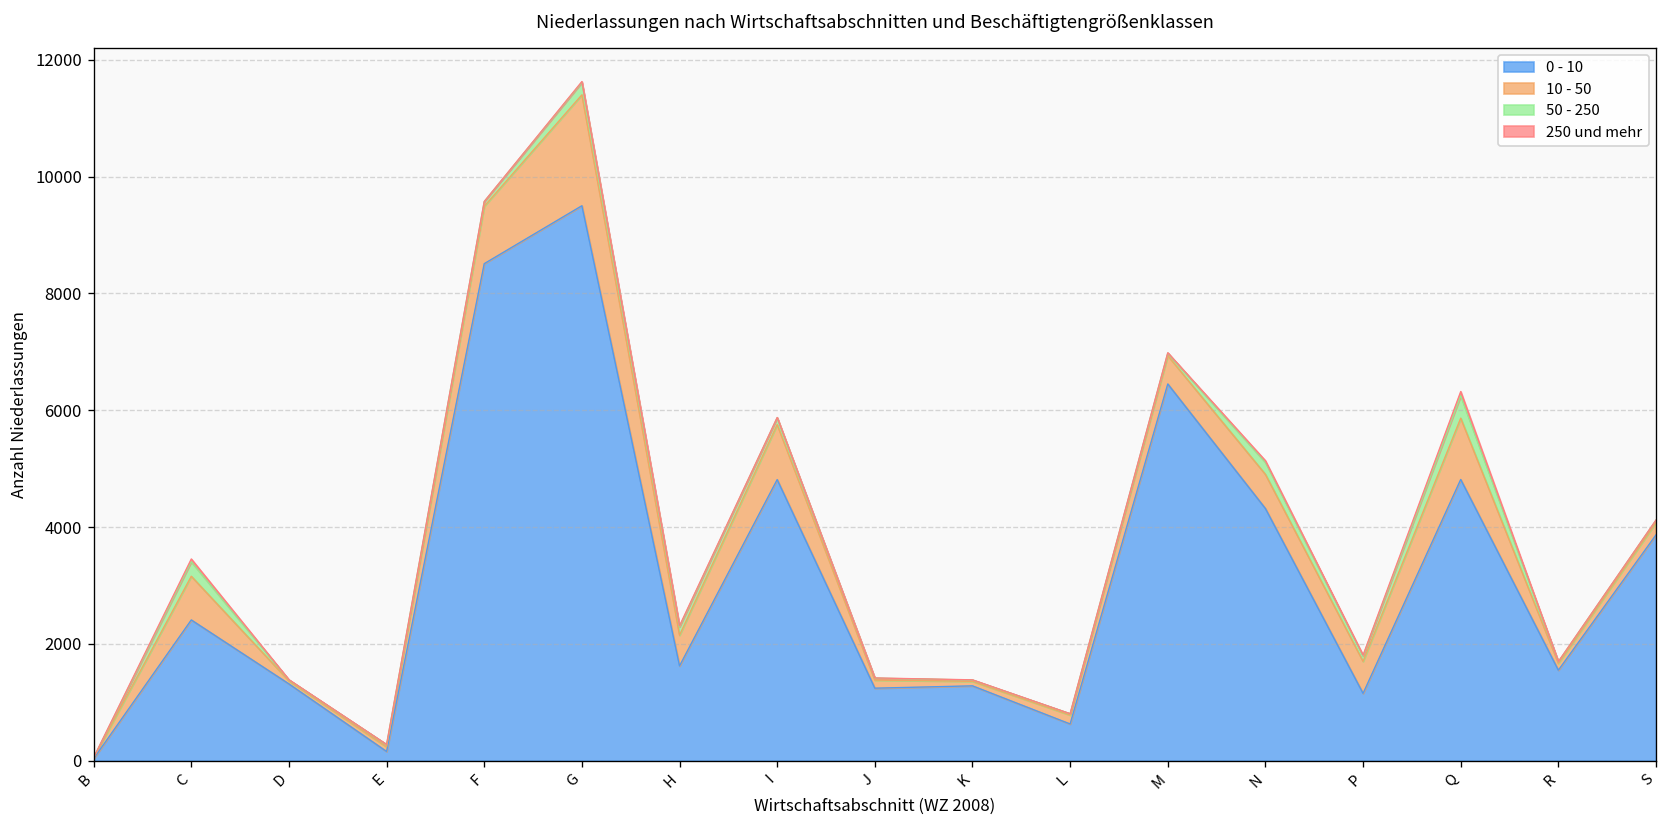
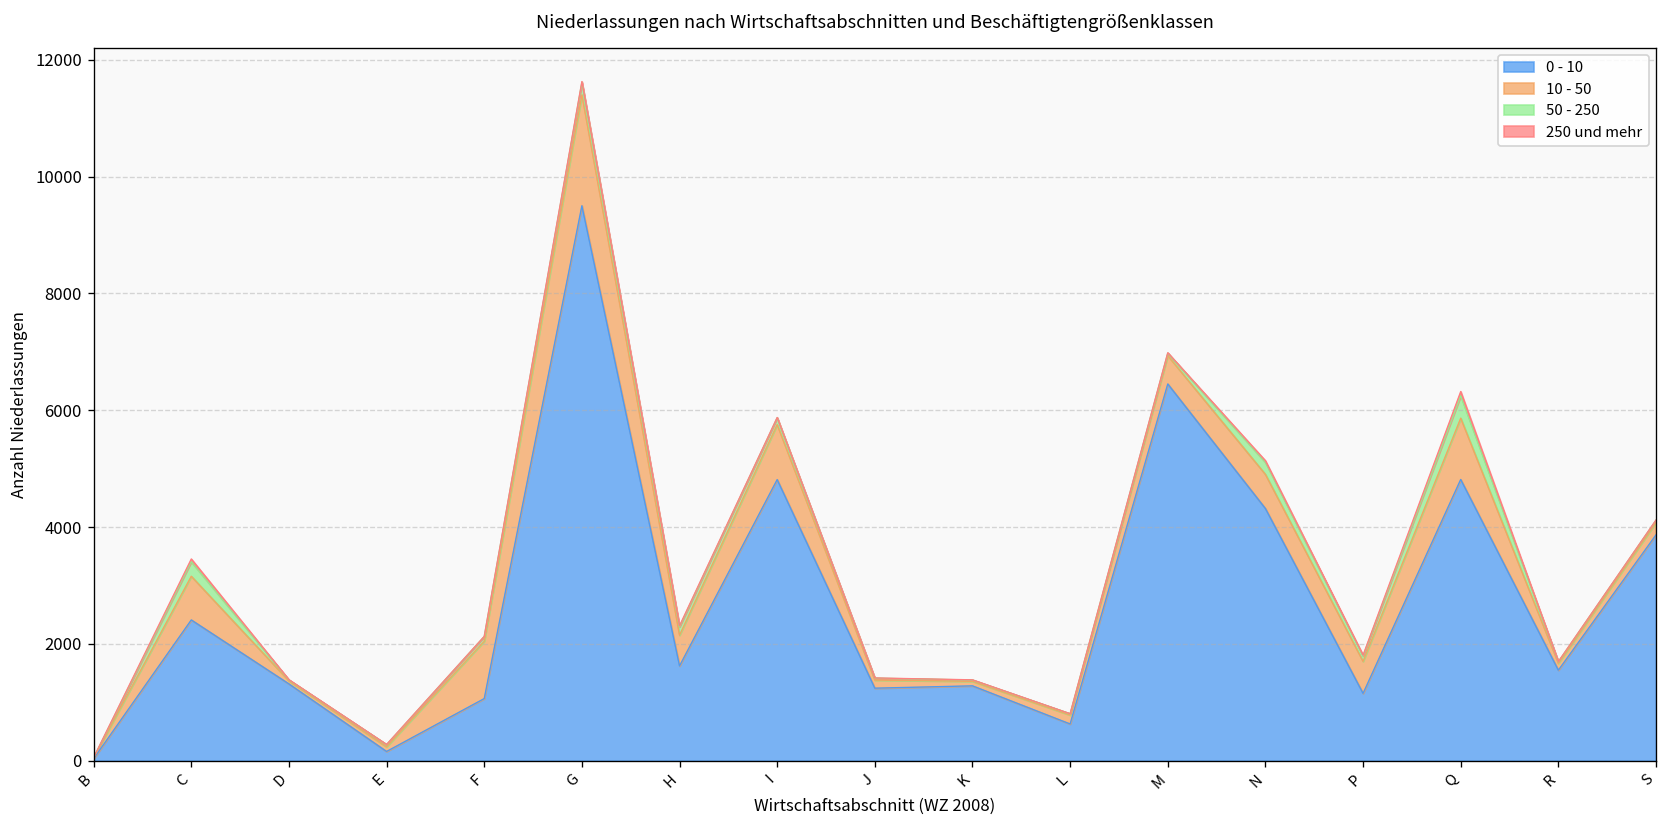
0 - 10, F: 8500 -> 1100
